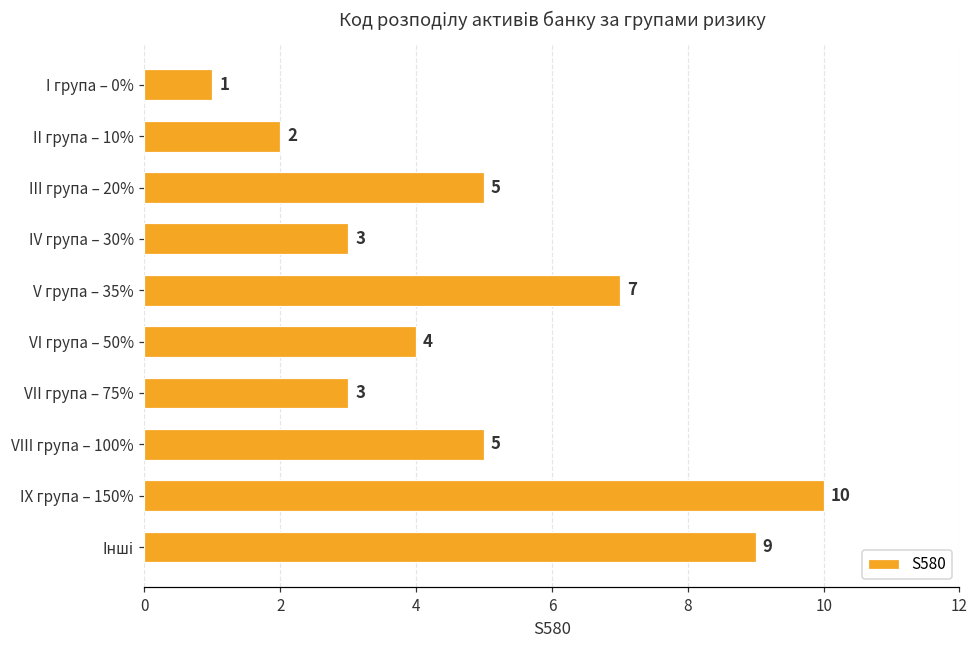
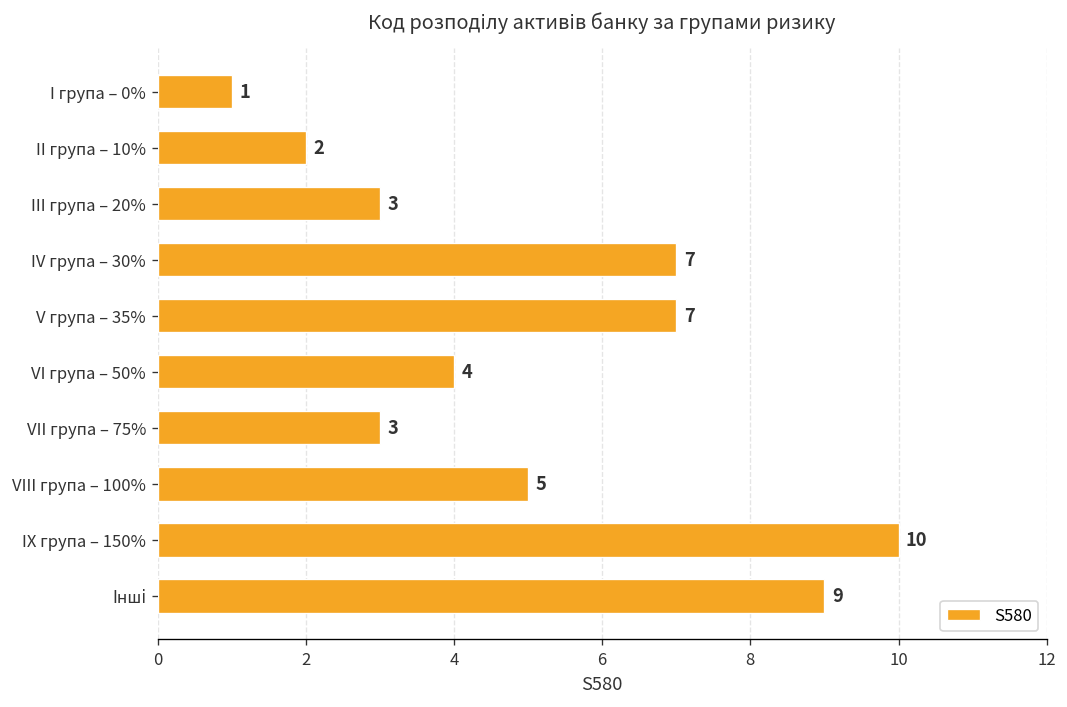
III група – 20%: 5 -> 3
IV група – 30%: 3 -> 7
